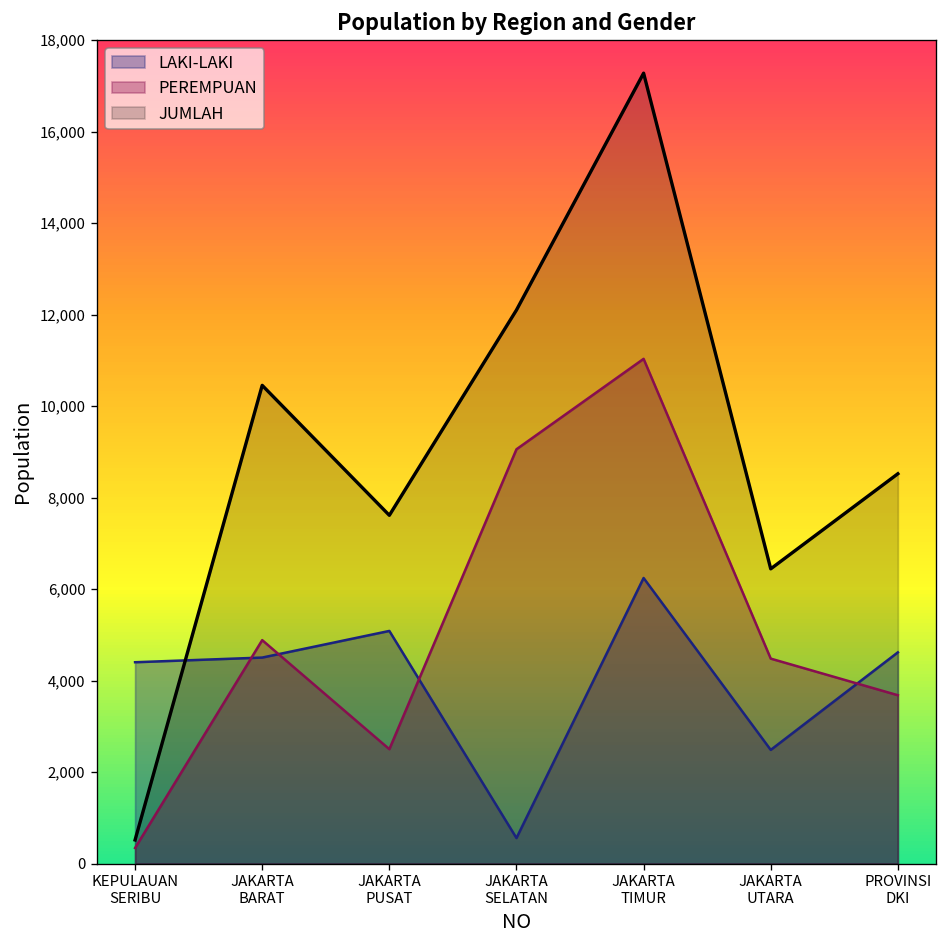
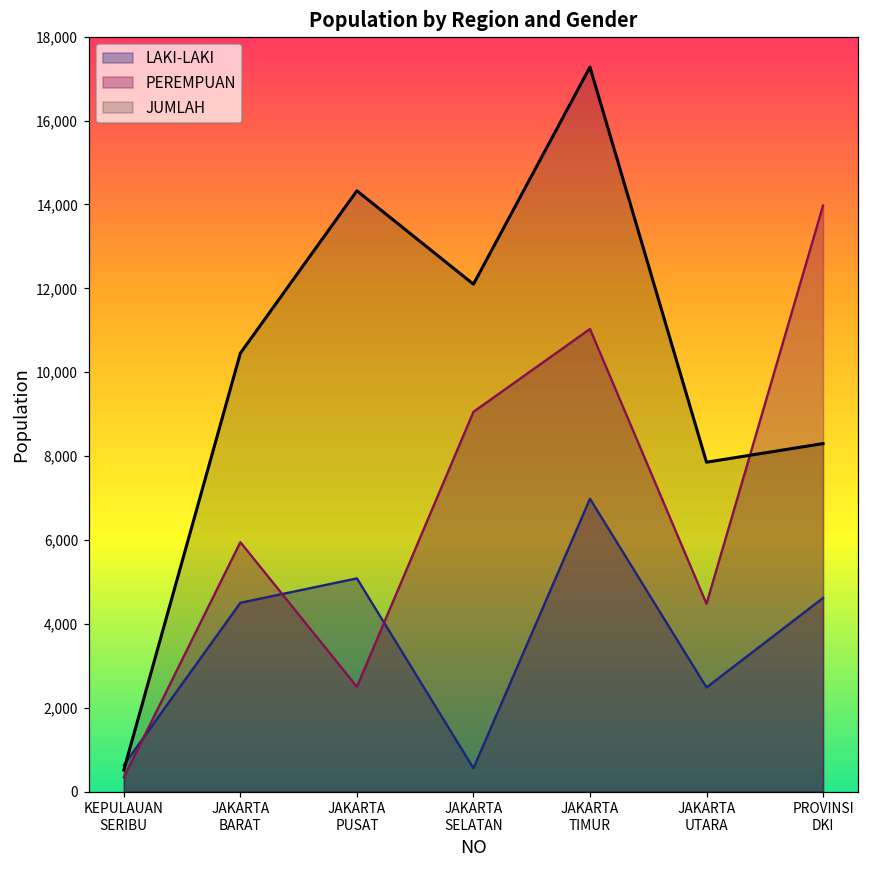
LAKI-LAKI, KEPULAUAN SERIBU: 4,400 -> 600
PEREMPUAN, JAKARTA BARAT: 4,900 -> 5,900
JUMLAH, JAKARTA PUSAT: 7,600 -> 14,300
LAKI-LAKI, JAKARTA TIMUR: 6,200 -> 7,000
JUMLAH, JAKARTA UTARA: 6,400 -> 7,900
PEREMPUAN, PROVINSI DKI: 3,700 -> 14,000
JUMLAH, PROVINSI DKI: 8,500 -> 8,300
